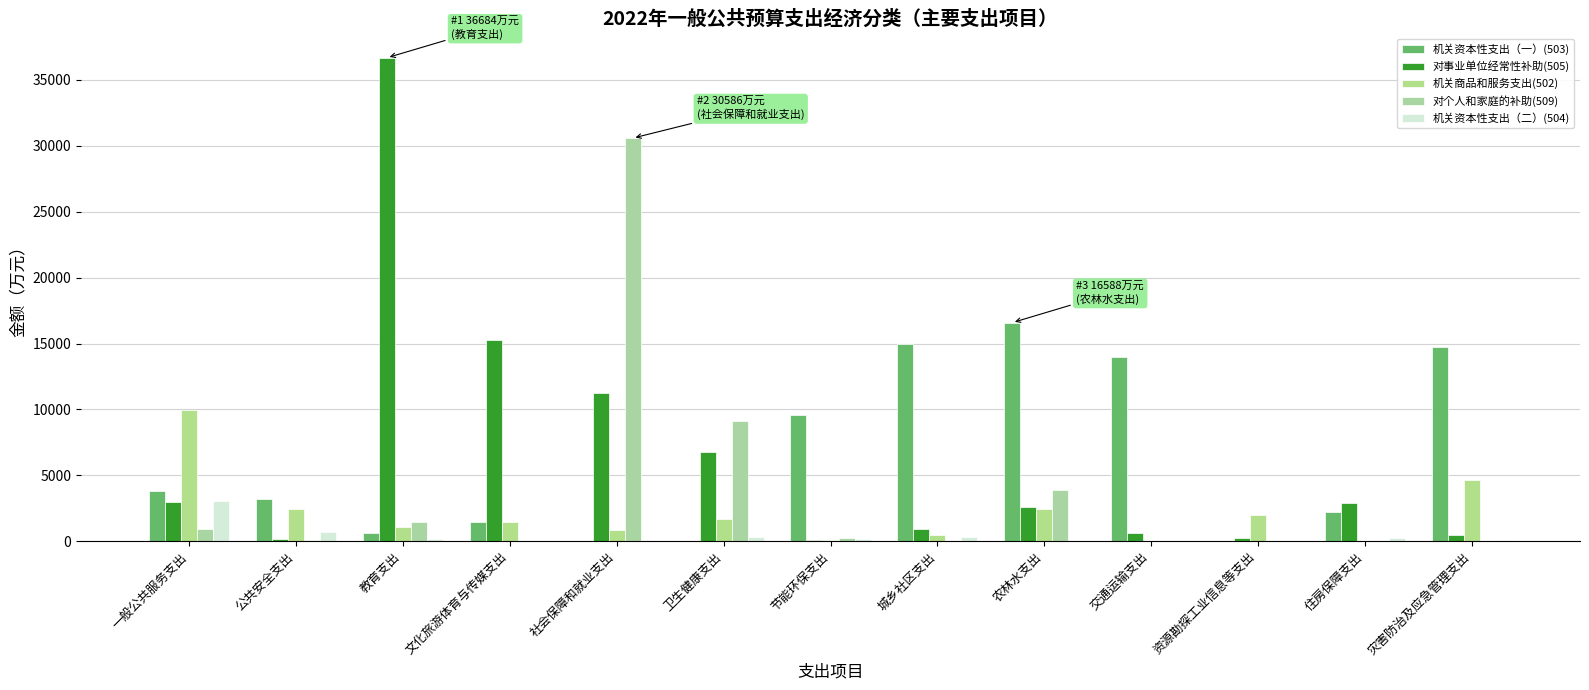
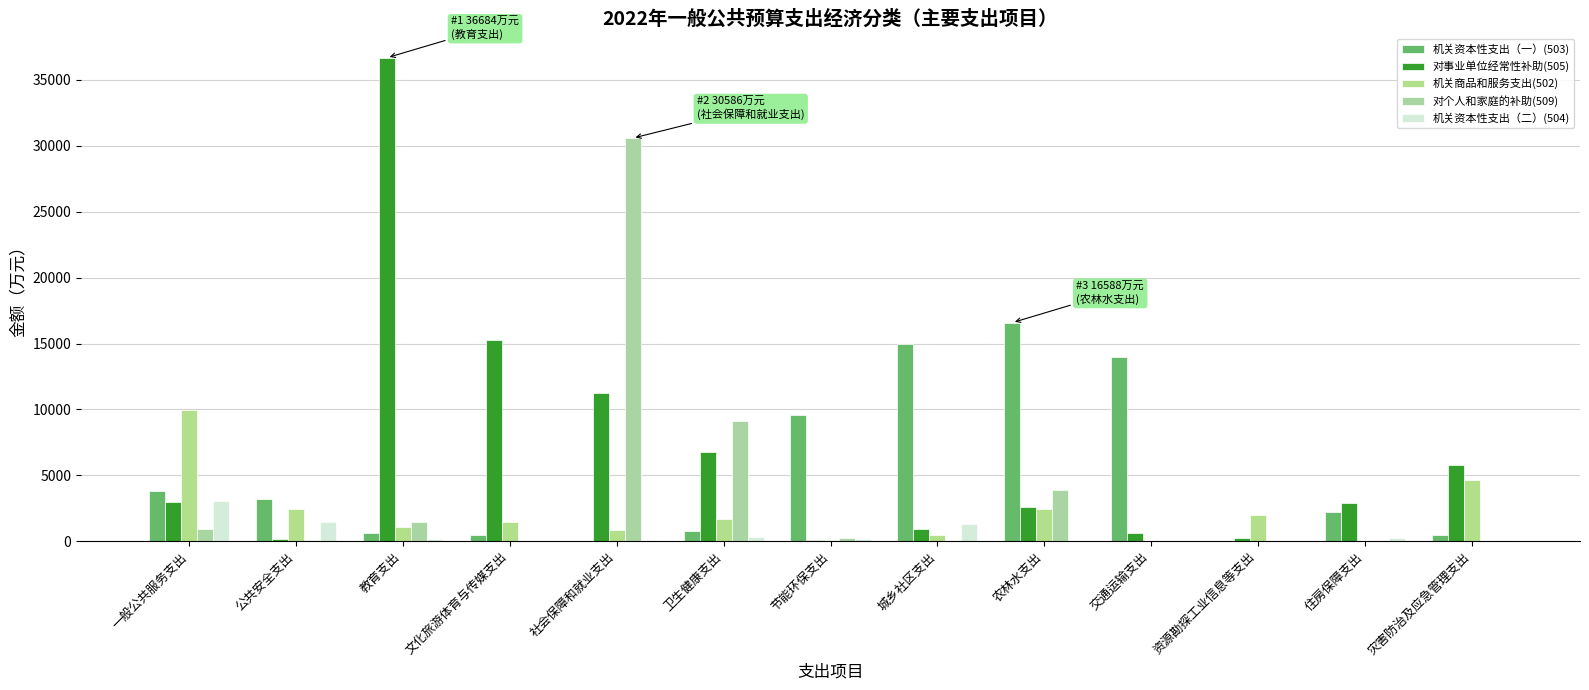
机关资本性支出（二）(504), 公共安全支出: 700 -> 1500
机关资本性支出（一）(503), 文化旅游体育与传媒支出: 1400 -> 500
机关资本性支出（一）(503), 卫生健康支出: 0 -> 700
机关资本性支出（二）(504), 城乡社区支出: 400 -> 1300
机关资本性支出（一）(503), 灾害防治及应急管理支出: 14800 -> 500
对事业单位经常性补助(505), 灾害防治及应急管理支出: 500 -> 5800
